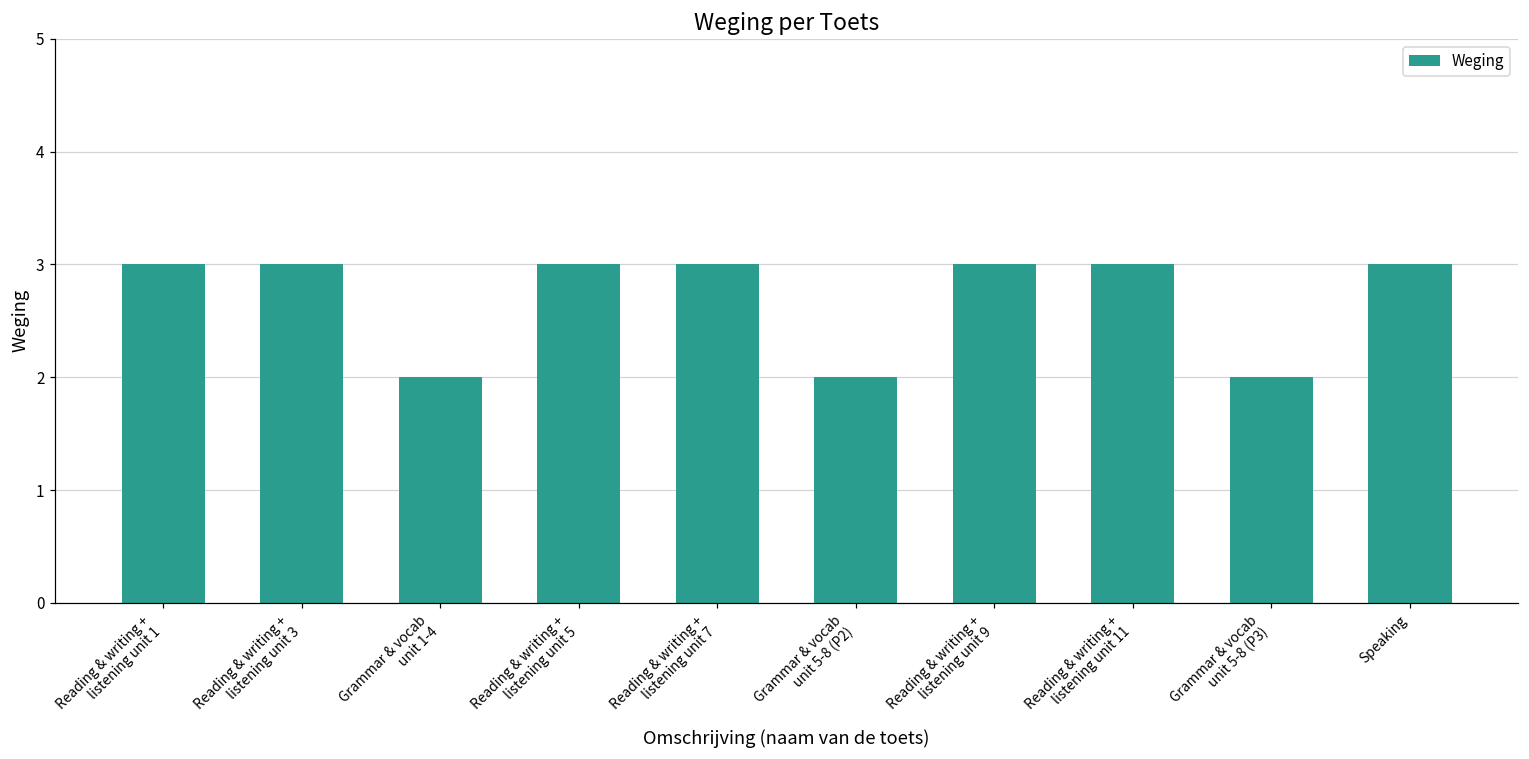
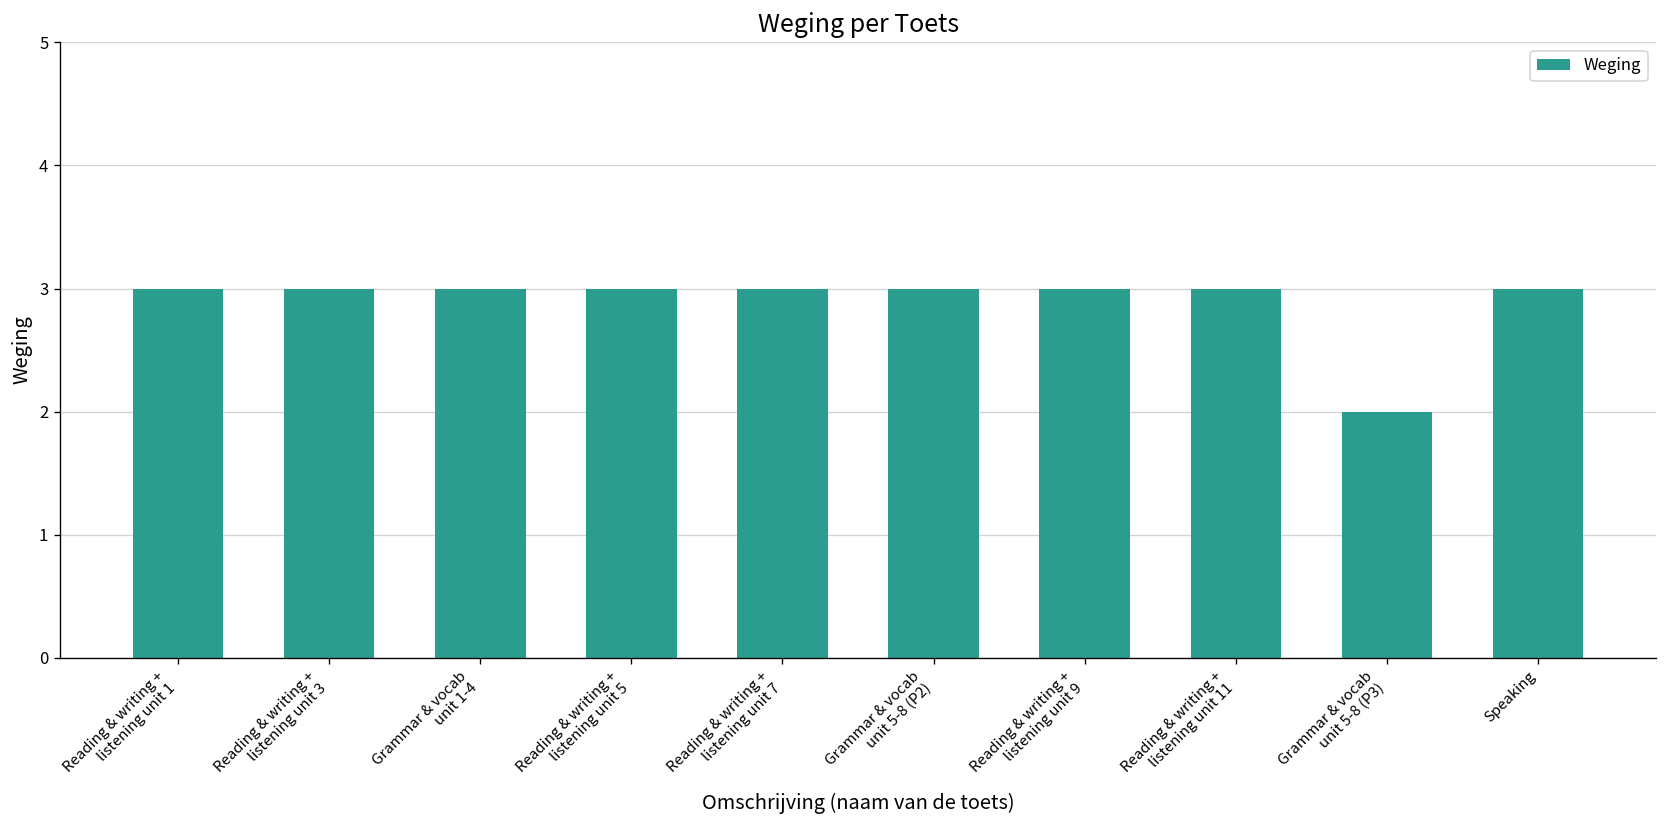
Grammar & vocab unit 1-4: 2 -> 3
Grammar & vocab unit 5-8 (P2): 2 -> 3
